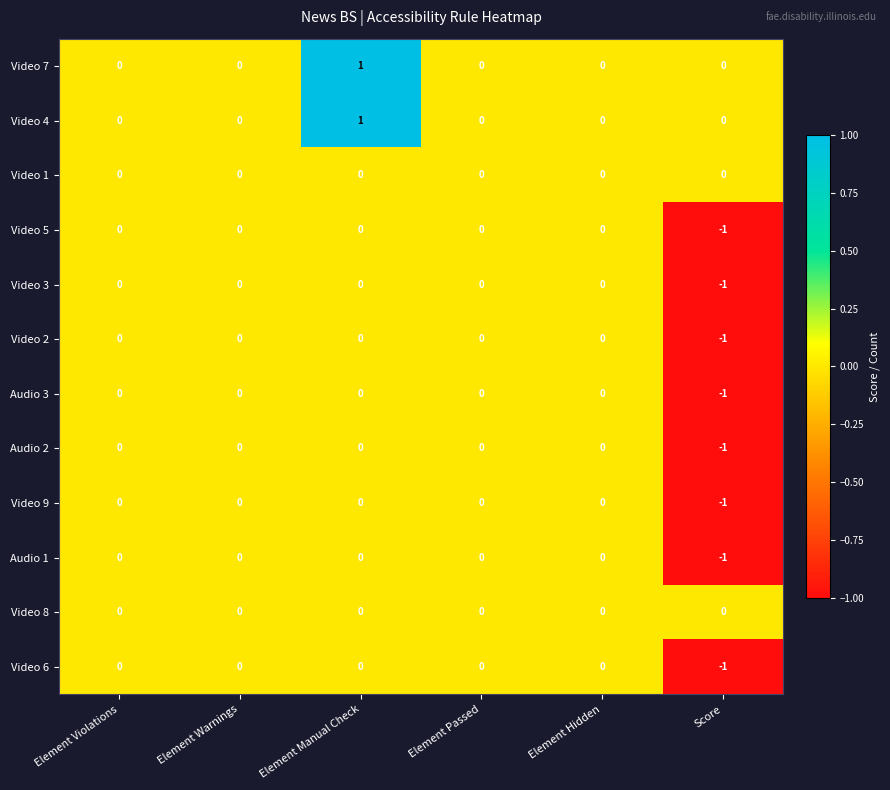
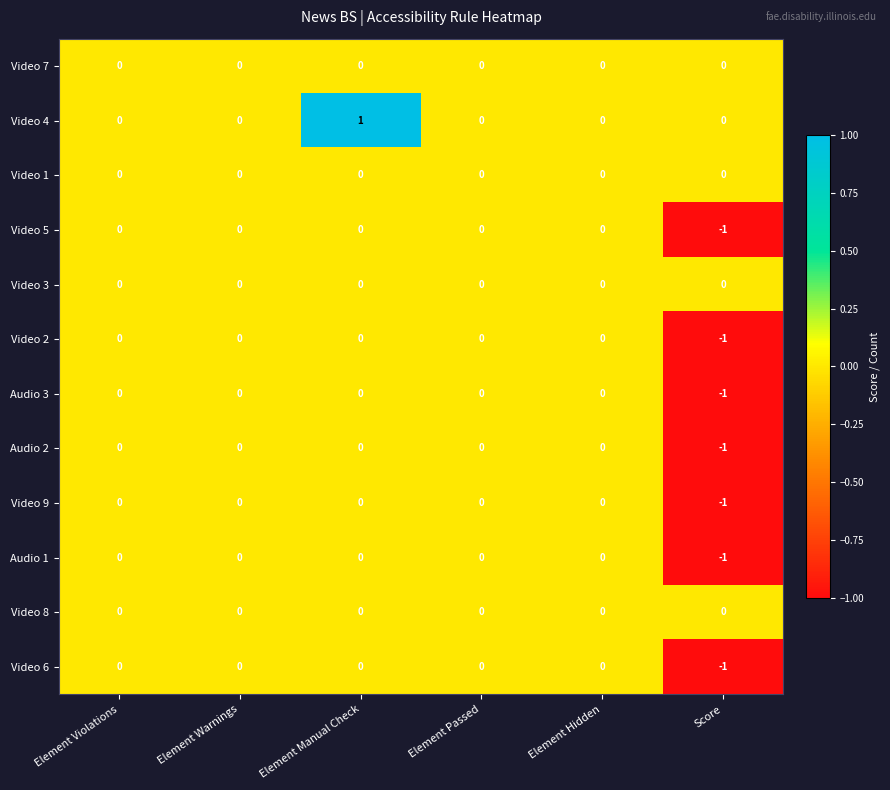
Video 7, Element Manual Check: 1 -> 0
Video 3, Score: -1 -> 0
